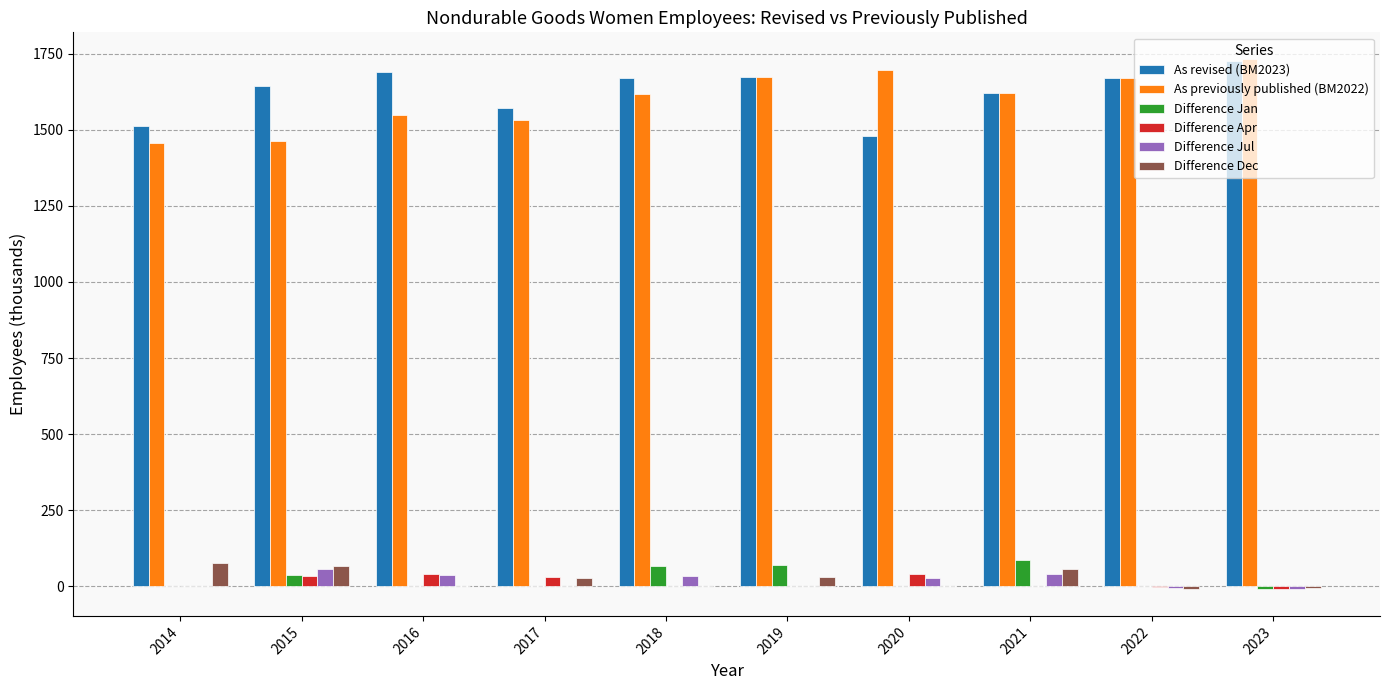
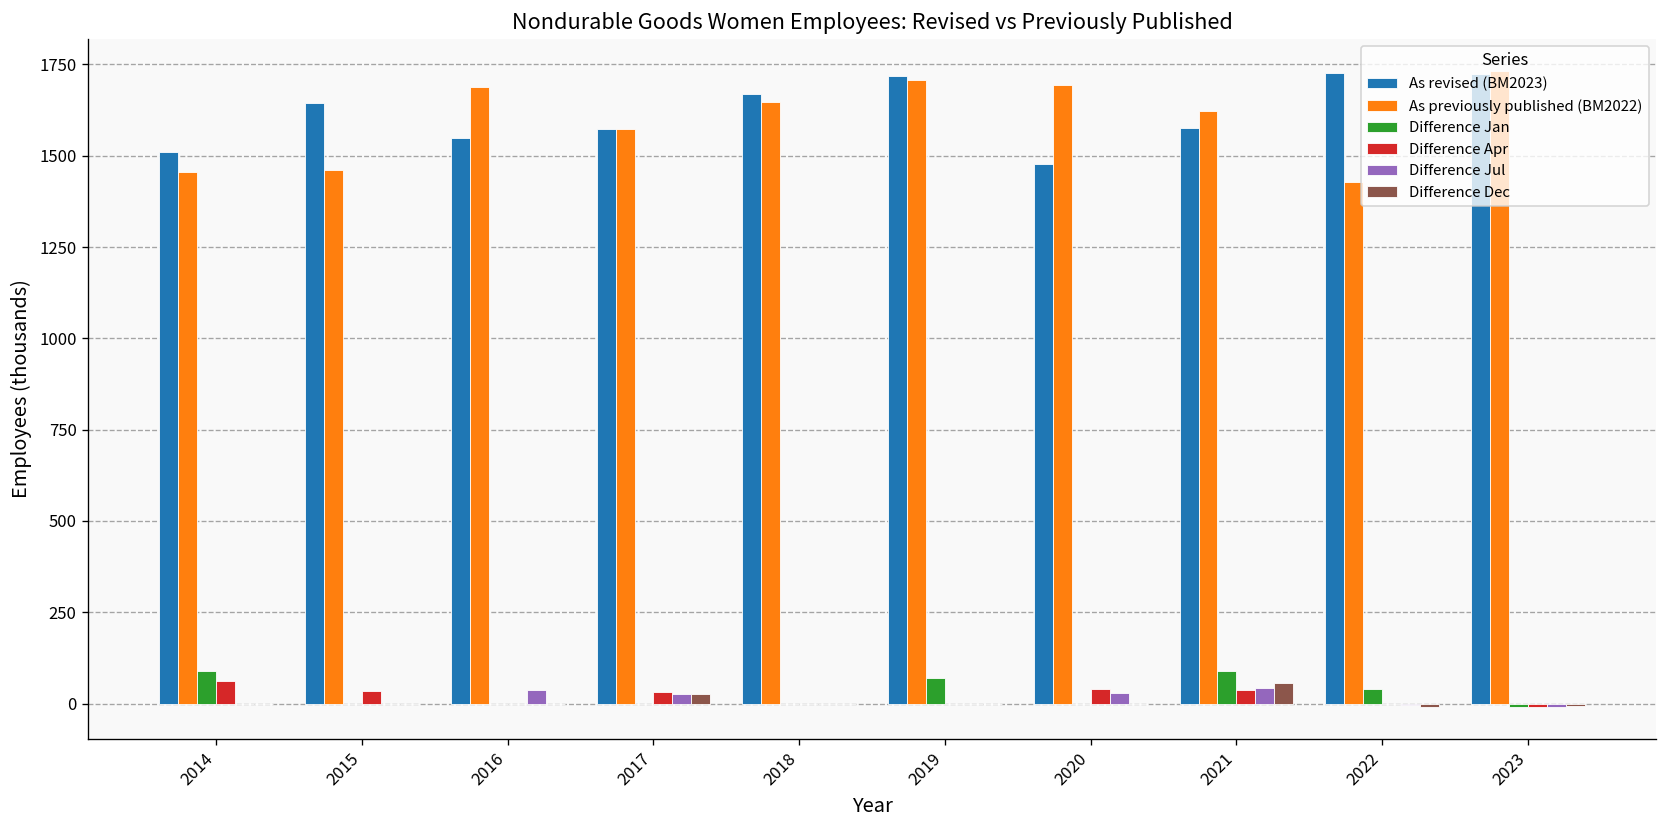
Difference Jan, 2014: 0 -> 90
Difference Apr, 2014: 0 -> 60
Difference Dec, 2014: 80 -> 0
Difference Jan, 2015: 40 -> 0
Difference Jul, 2015: 60 -> 0
Difference Dec, 2015: 70 -> 0
As revised (BM2023), 2016: 1690 -> 1550
As previously published (BM2022), 2016: 1550 -> 1690
Difference Apr, 2016: 40 -> 0
As previously published (BM2022), 2017: 1530 -> 1570
Difference Jul, 2017: 0 -> 30
As previously published (BM2022), 2018: 1620 -> 1650
Difference Jan, 2018: 70 -> 0
Difference Jul, 2018: 30 -> 0
As revised (BM2023), 2019: 1680 -> 1720
As previously published (BM2022), 2019: 1680 -> 1710
Difference Dec, 2019: 30 -> 0
As revised (BM2023), 2021: 1620 -> 1580
Difference Apr, 2021: 0 -> 40
As revised (BM2023), 2022: 1670 -> 1730
As previously published (BM2022), 2022: 1670 -> 1430
Difference Jan, 2022: 0 -> 40
